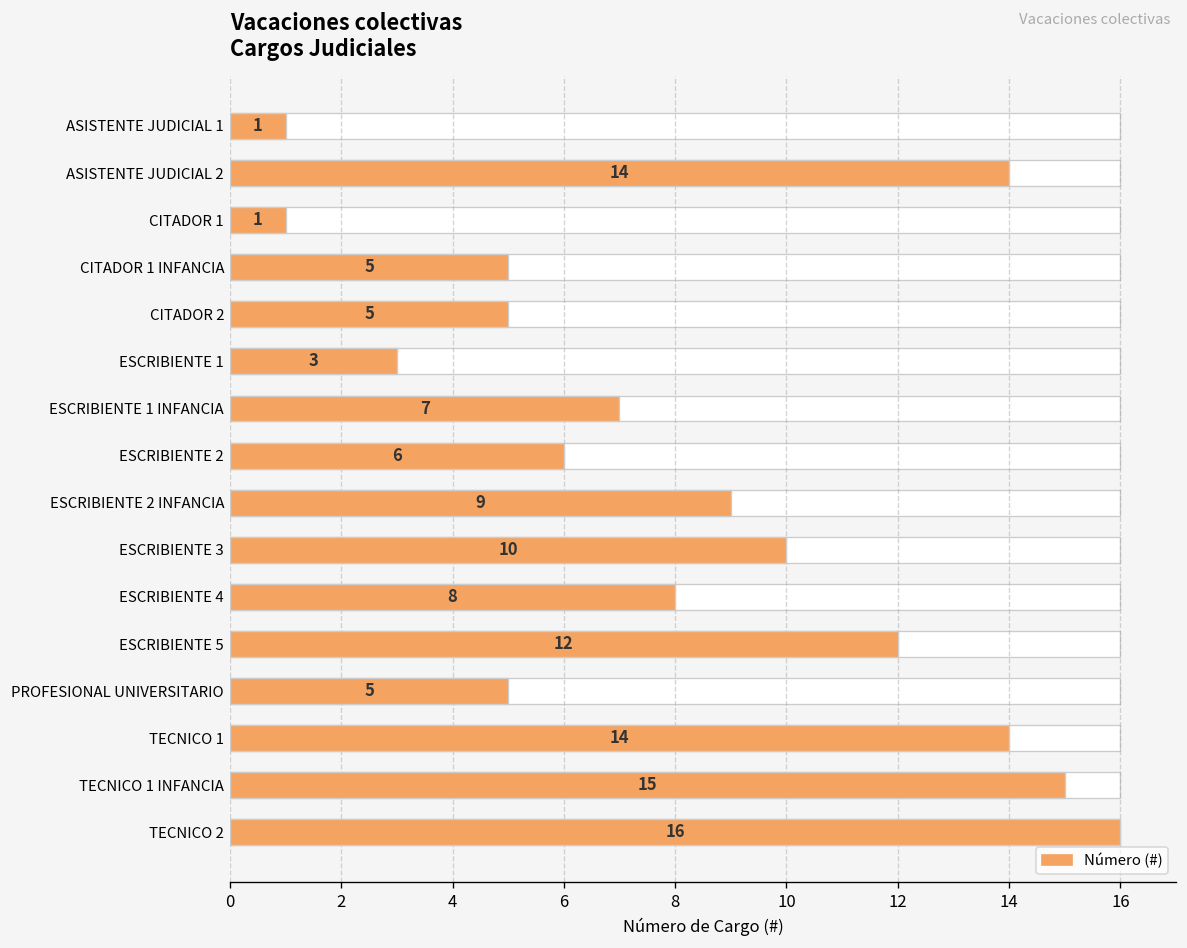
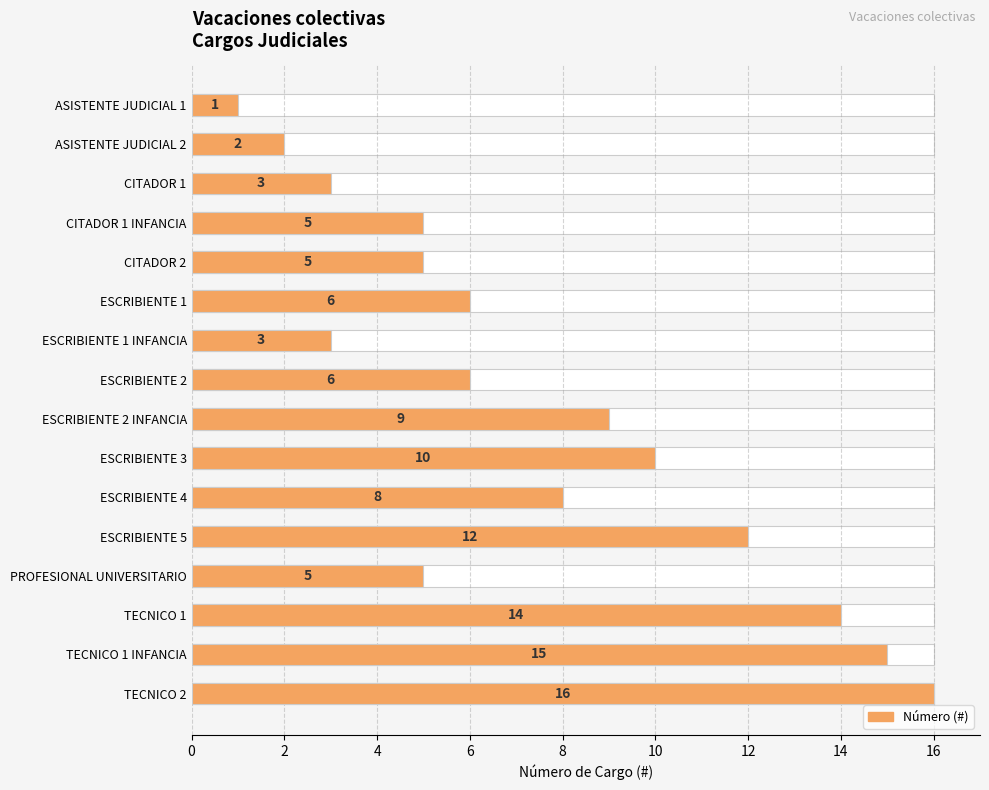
Número (#), ASISTENTE JUDICIAL 2: 14 -> 2
Número (#), CITADOR 1: 1 -> 3
Número (#), ESCRIBIENTE 1: 3 -> 6
Número (#), ESCRIBIENTE 1 INFANCIA: 7 -> 3
